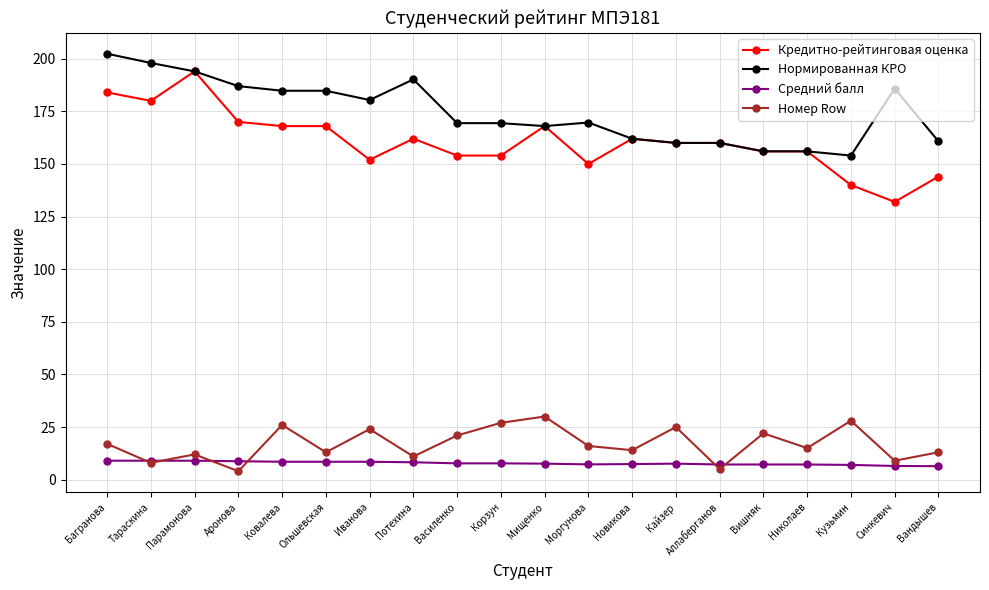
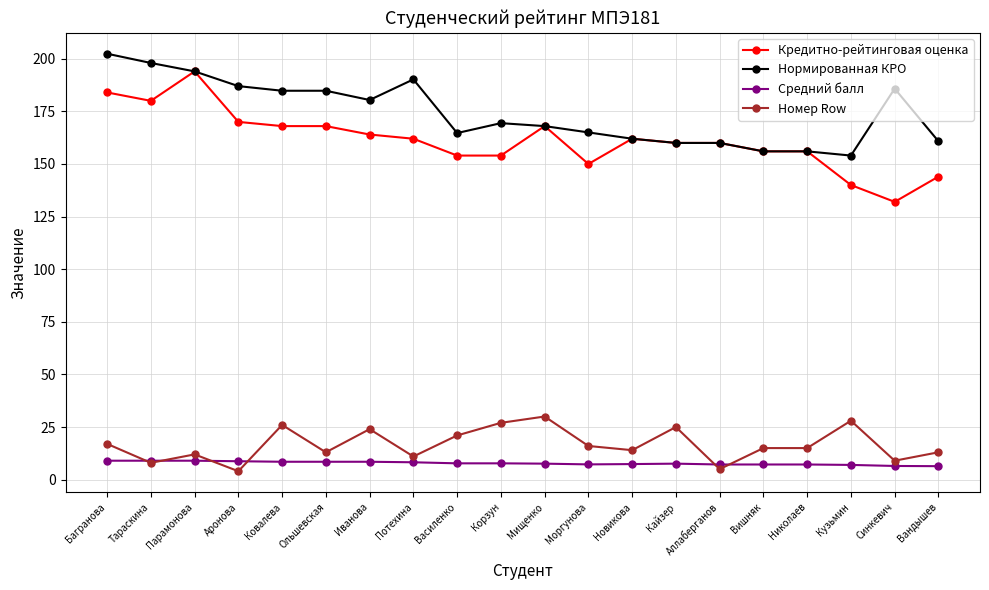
Кредитно-рейтинговая оценка, Иванова: 152 -> 164
Нормированная КРО, Василенко: 169 -> 165
Нормированная КРО, Моргунова: 170 -> 165
Номер Row, Вишняк: 22 -> 15
